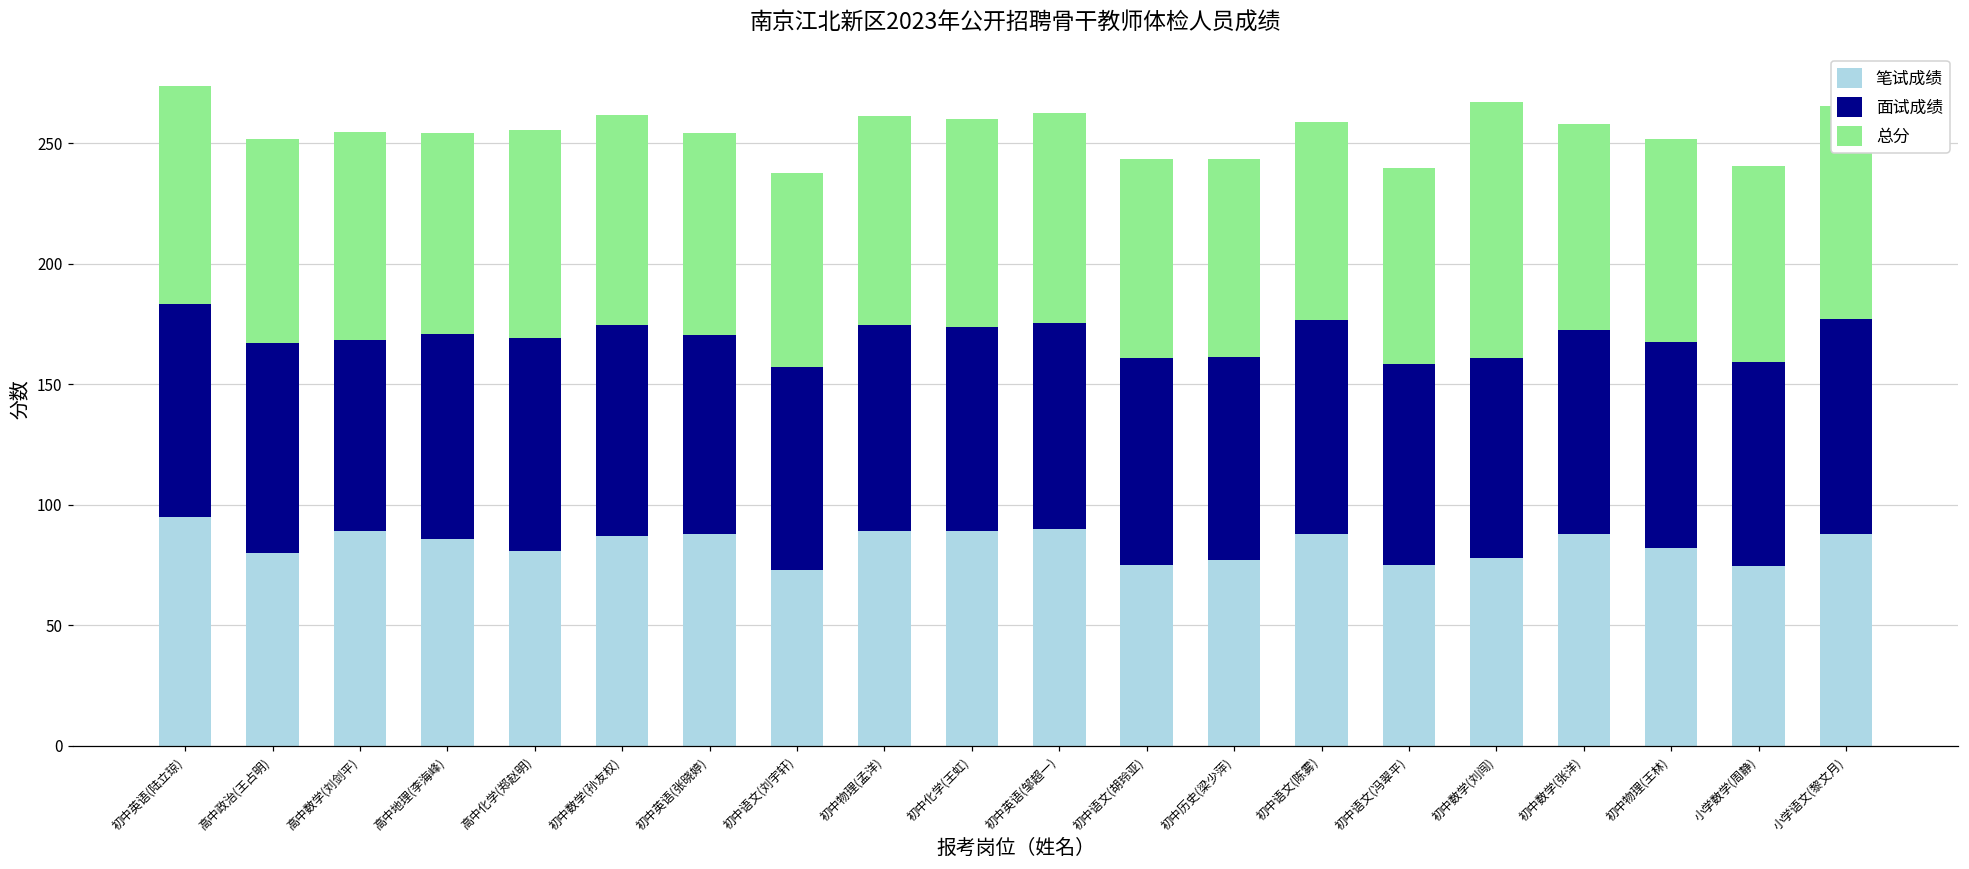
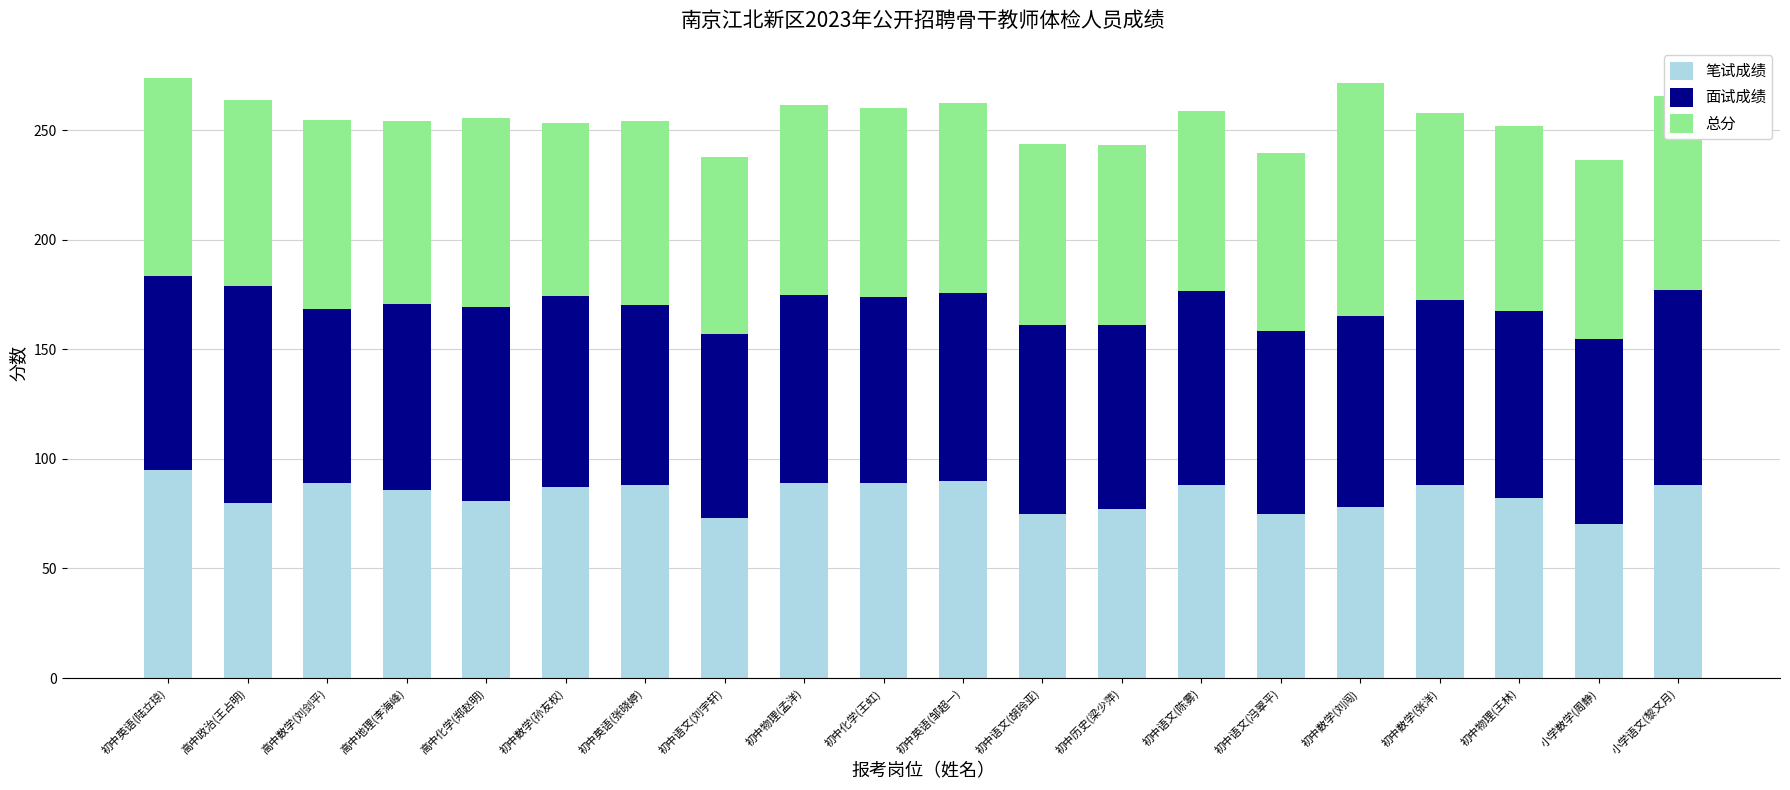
面试成绩, 高中政治(王占明): 87 -> 99
总分, 初中数学(孙友权): 87 -> 79
面试成绩, 初中数学(刘闯): 83 -> 87
笔试成绩, 小学数学(周静): 75 -> 70
